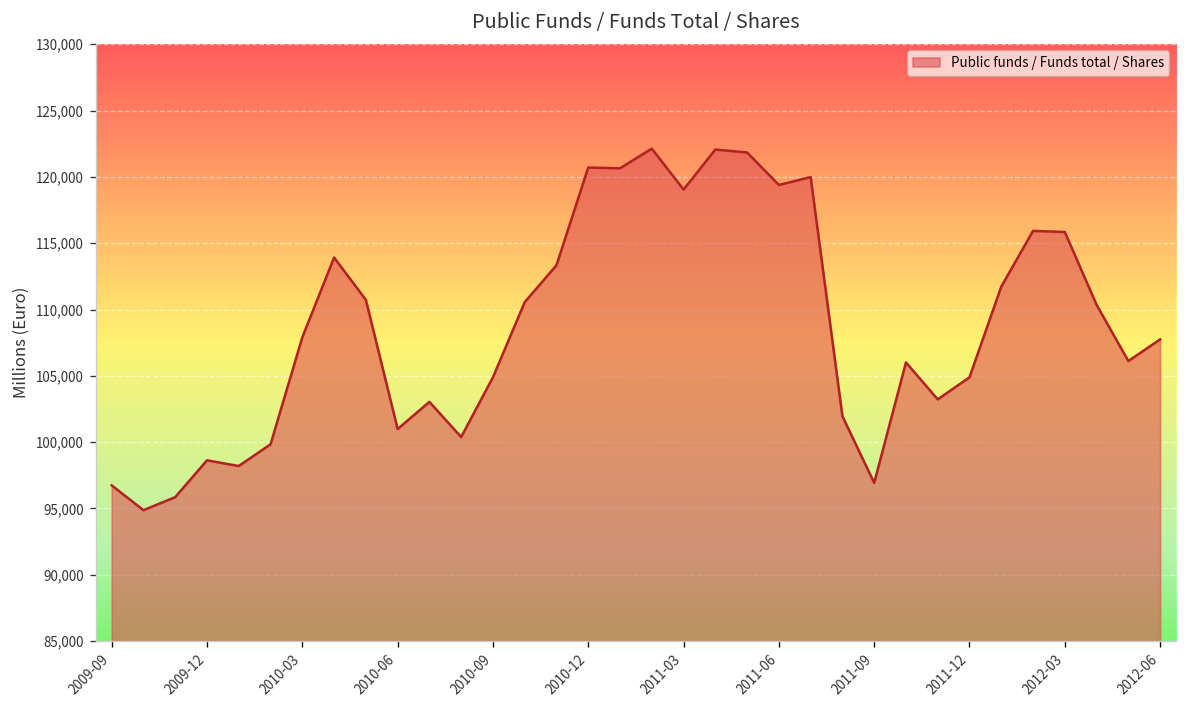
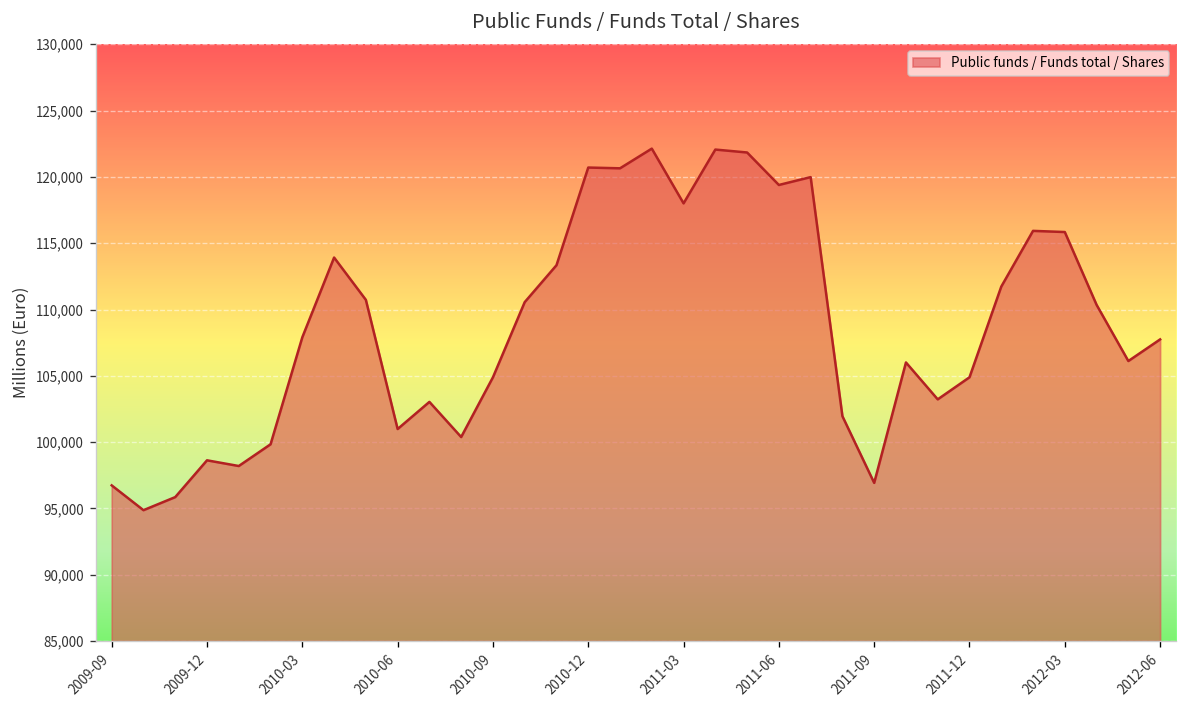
2011-03: 119,000 -> 118,000
